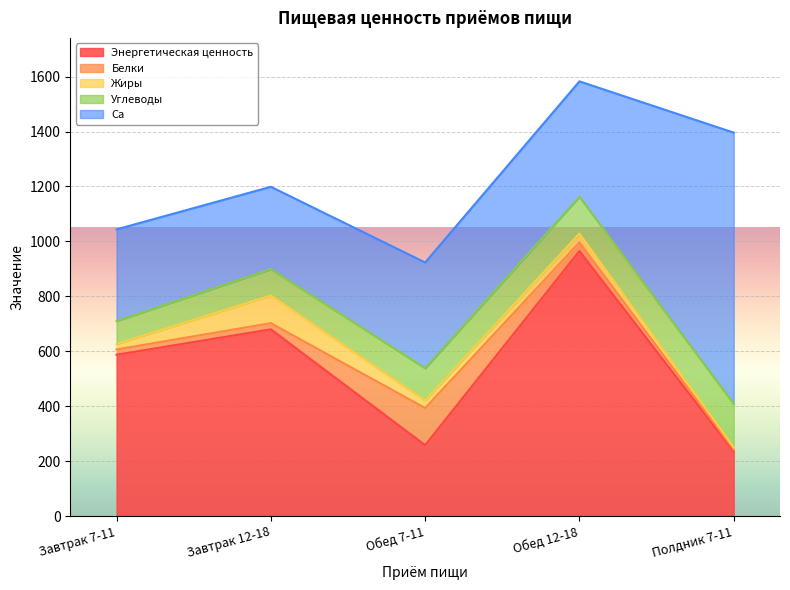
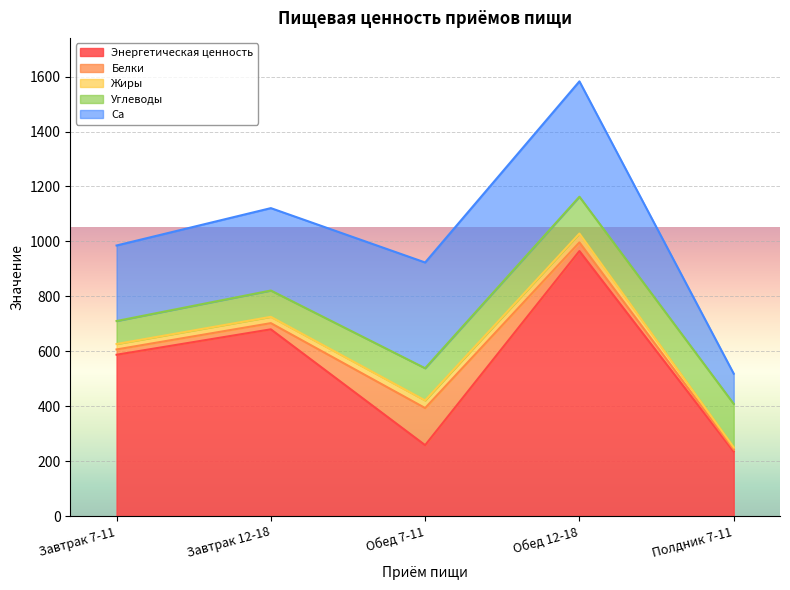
Ca, Завтрак 7-11: 330 -> 280
Жиры, Завтрак 12-18: 100 -> 20
Ca, Полдник 7-11: 990 -> 110
